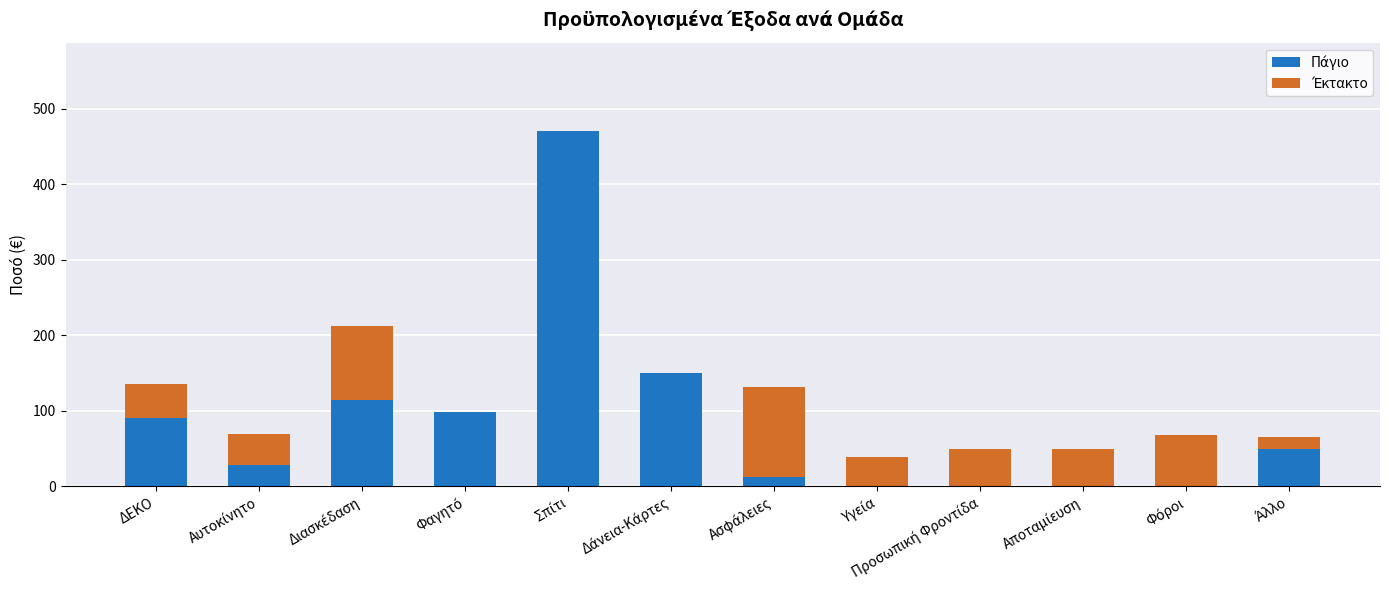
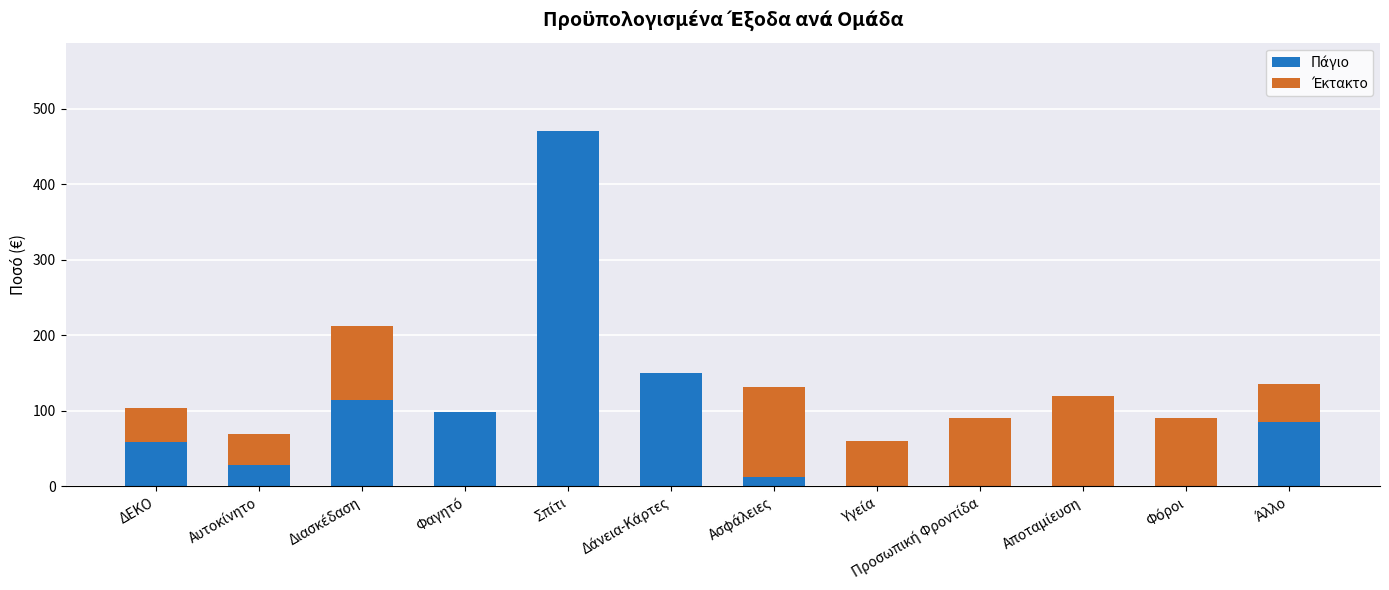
Πάγιο, ΔΕΚΟ: 90 -> 60
Έκτακτο, Υγεία: 40 -> 60
Έκτακτο, Προσωπική Φροντίδα: 50 -> 90
Έκτακτο, Αποταμίευση: 50 -> 120
Έκτακτο, Φόροι: 70 -> 90
Πάγιο, Άλλο: 50 -> 90
Έκτακτο, Άλλο: 20 -> 50
